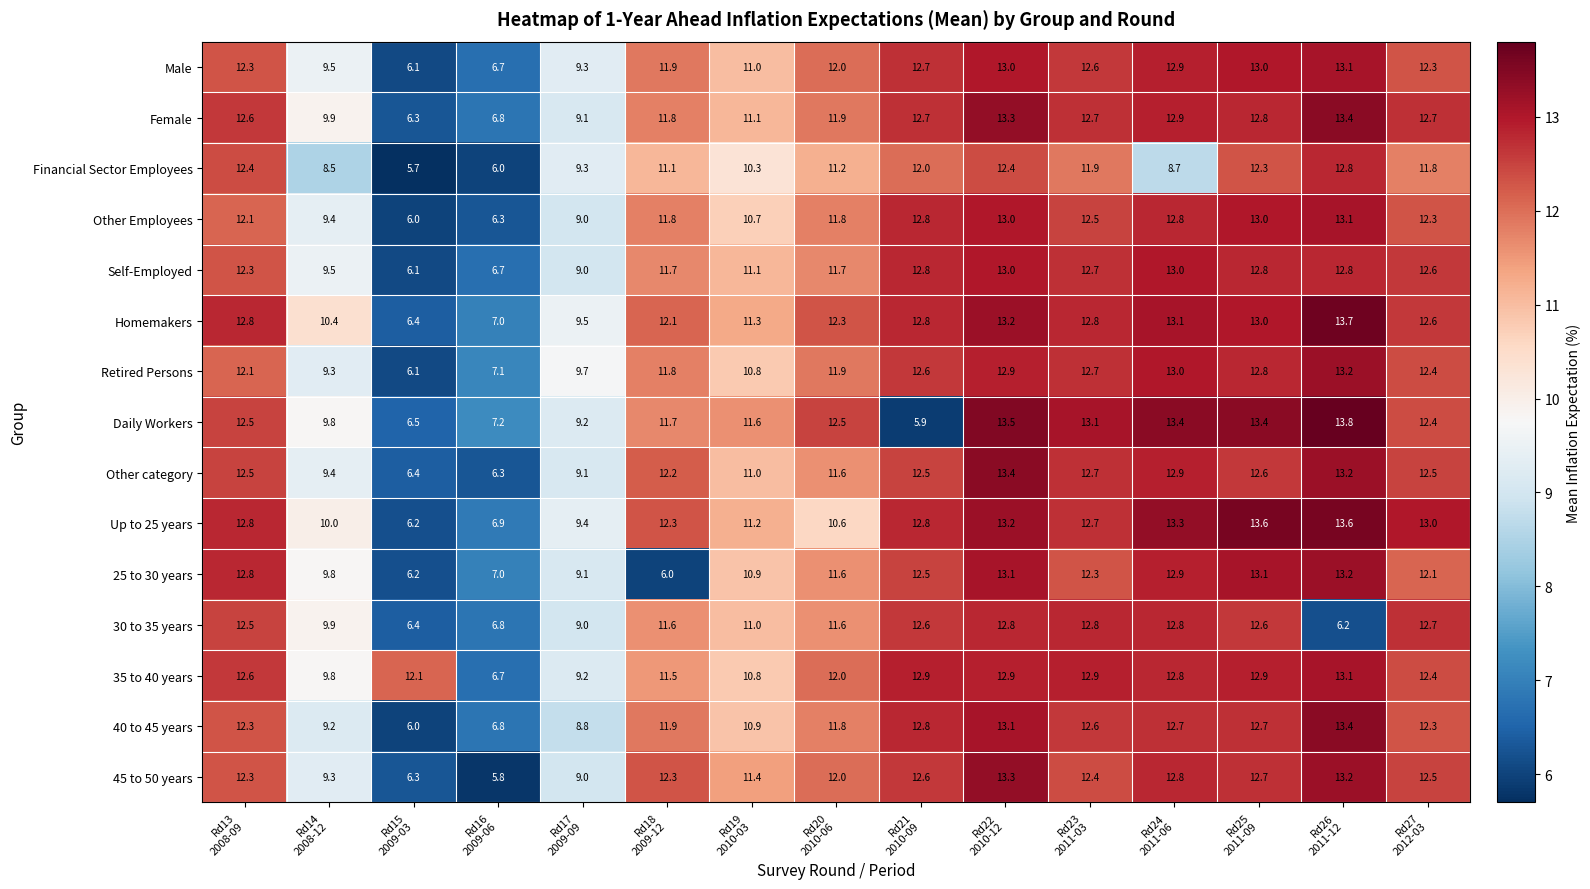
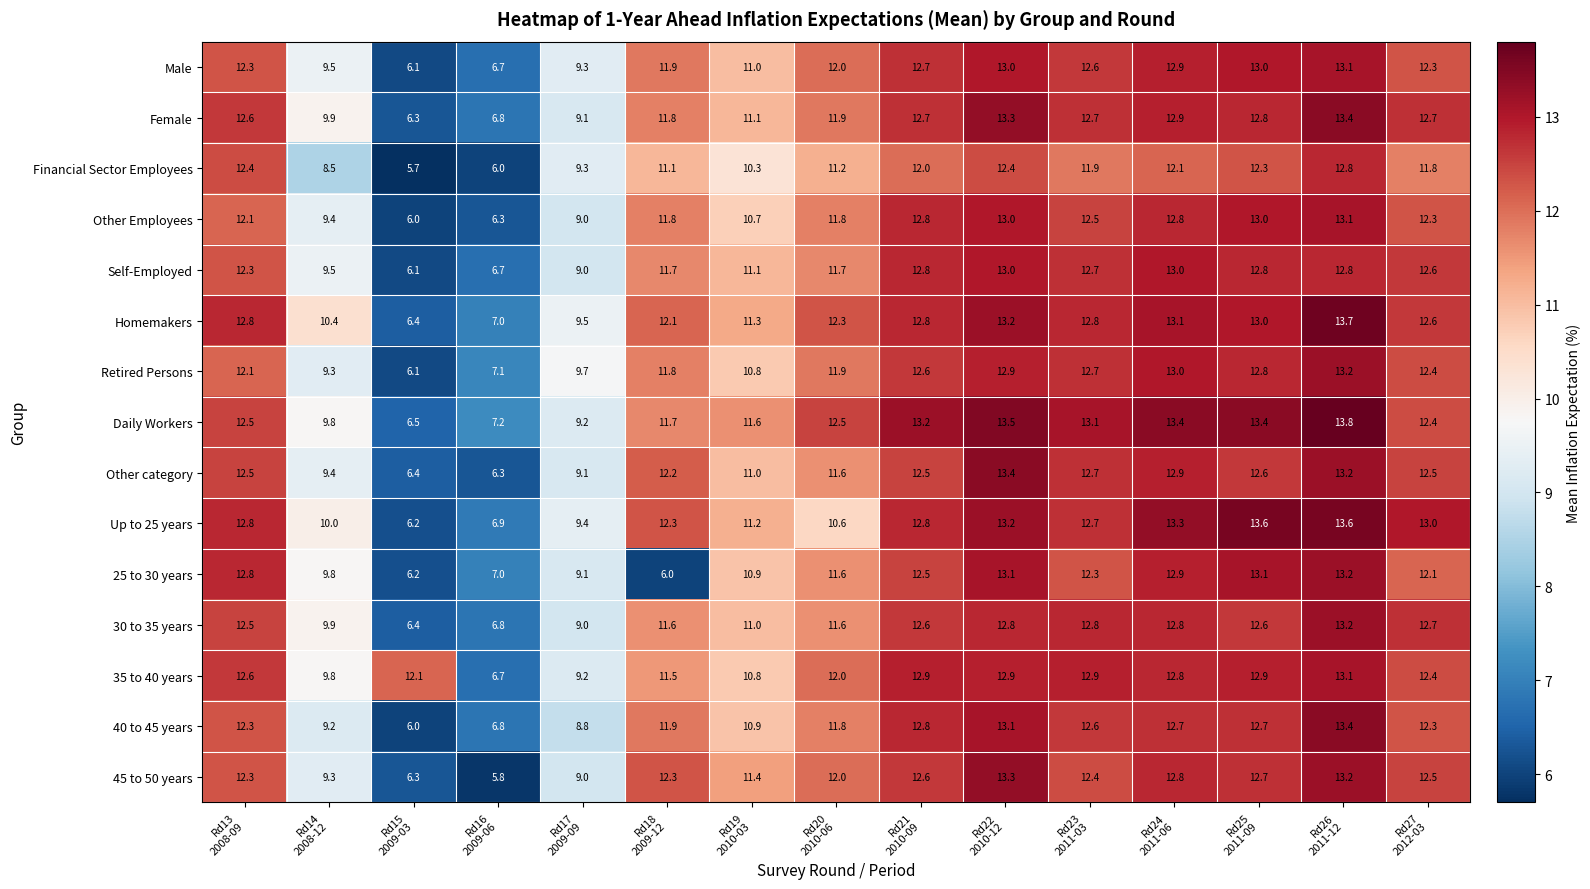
Financial Sector Employees, Rd24 2011-06: 8.7 -> 12.1
Daily Workers, Rd21 2010-09: 5.9 -> 13.2
30 to 35 years, Rd26 2011-12: 6.2 -> 13.2
